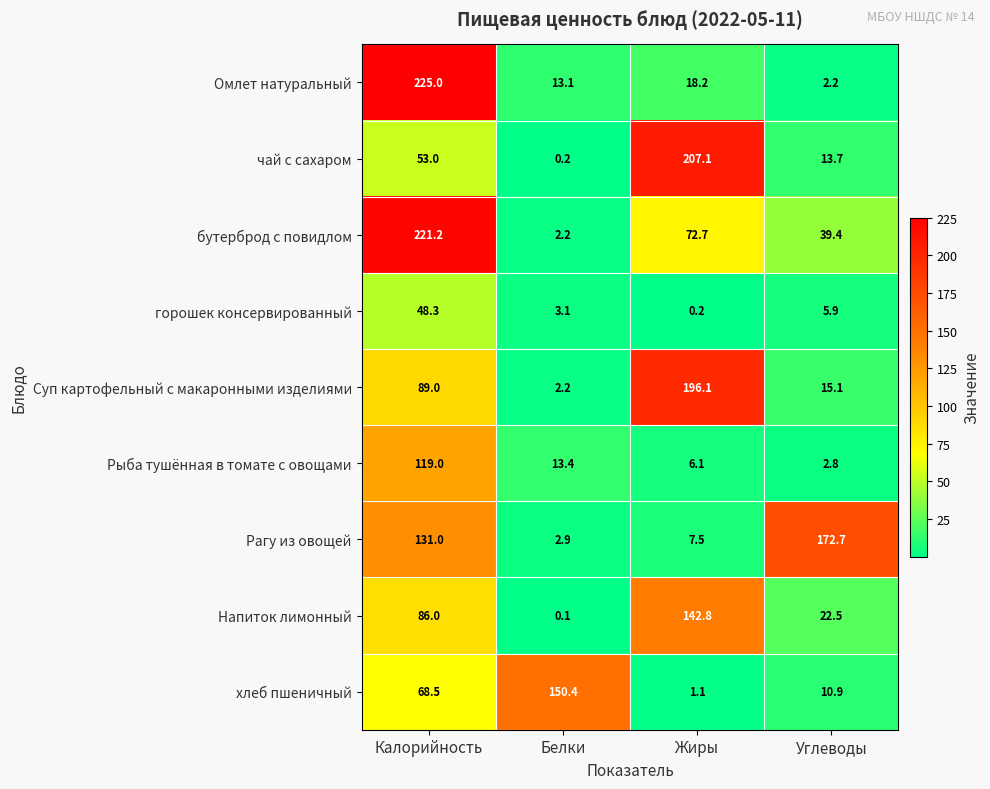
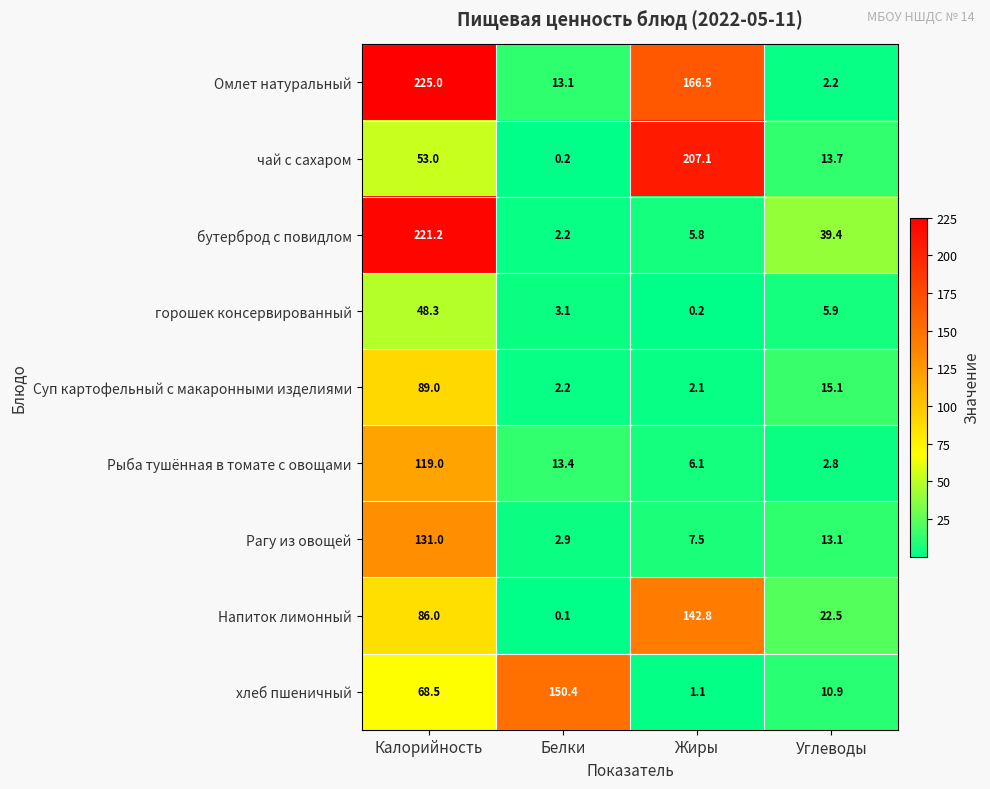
Омлет натуральный, Жиры: 18.2 -> 166.5
бутерброд с повидлом, Жиры: 72.7 -> 5.8
Суп картофельный с макаронными изделиями, Жиры: 196.1 -> 2.1
Рагу из овощей, Углеводы: 172.7 -> 13.1
